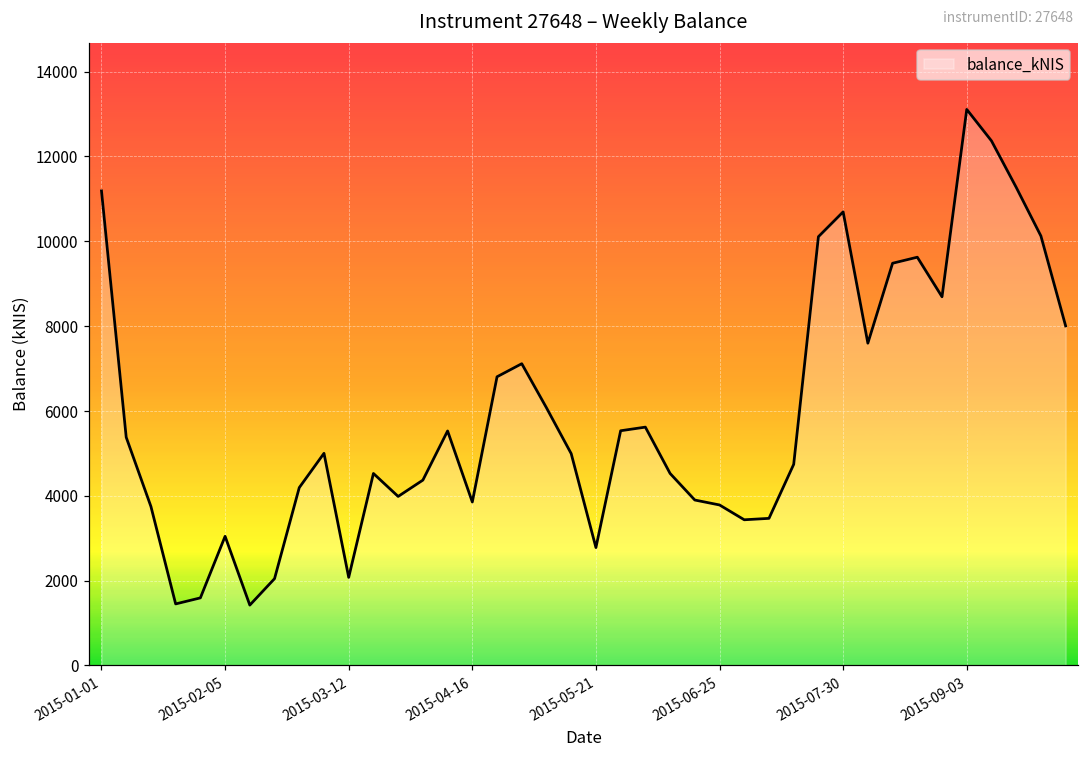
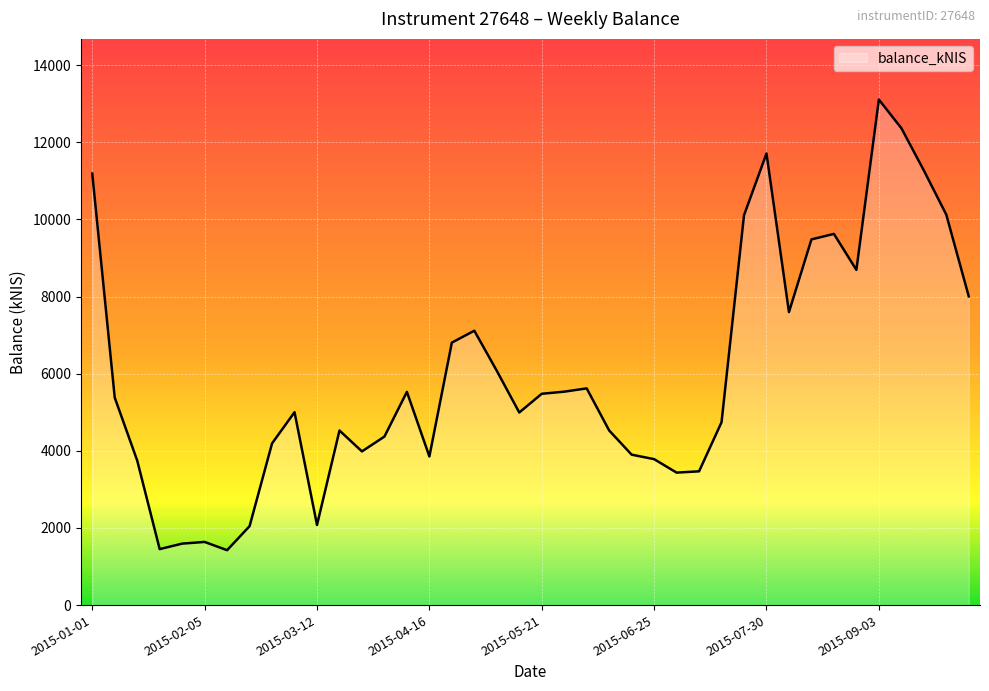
2015-02-05: 3000 -> 1600
2015-05-21: 2800 -> 5500
2015-07-30: 10700 -> 11700
